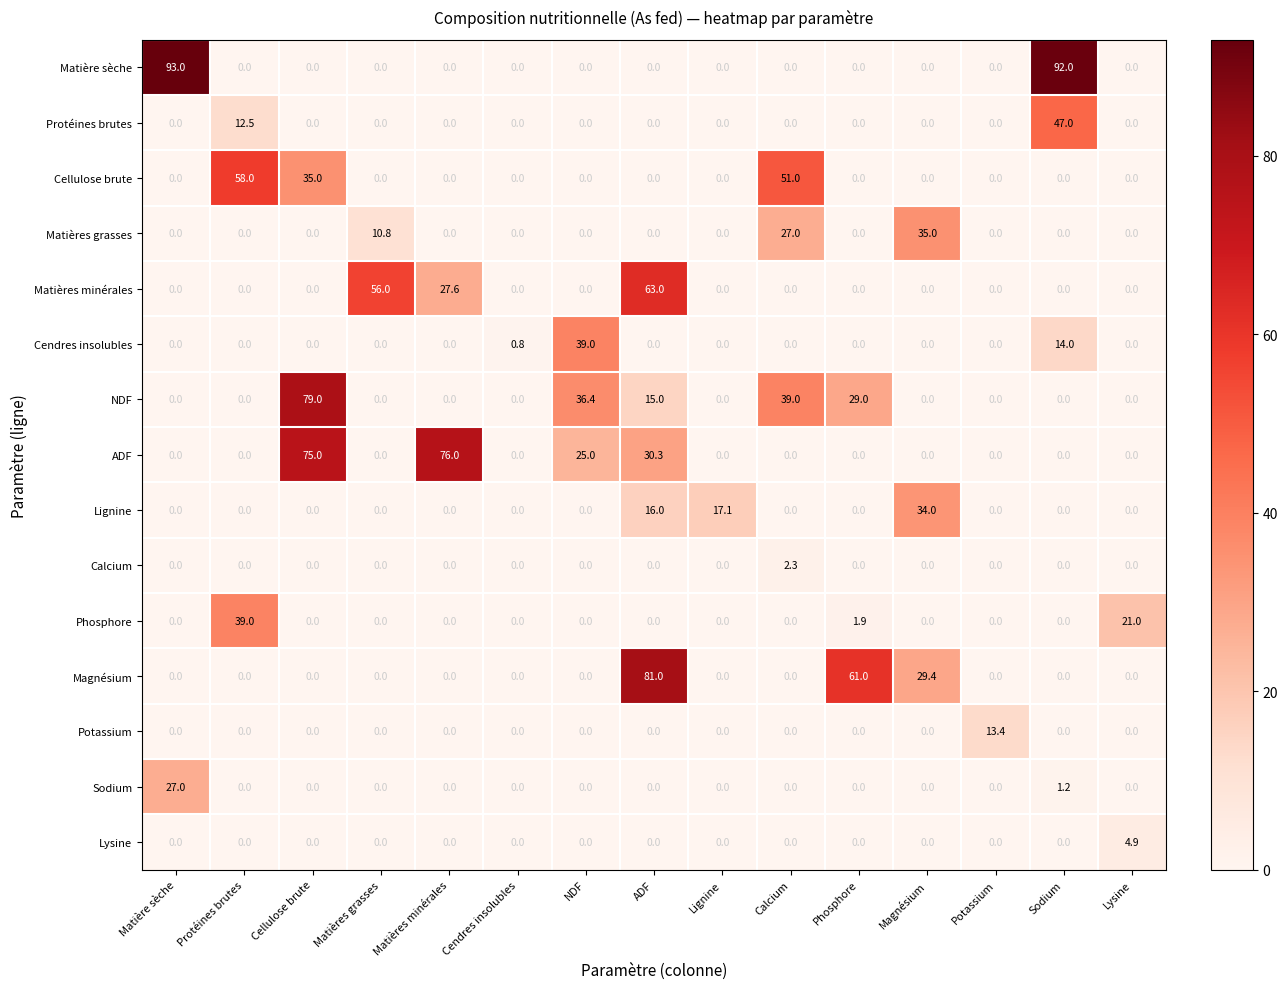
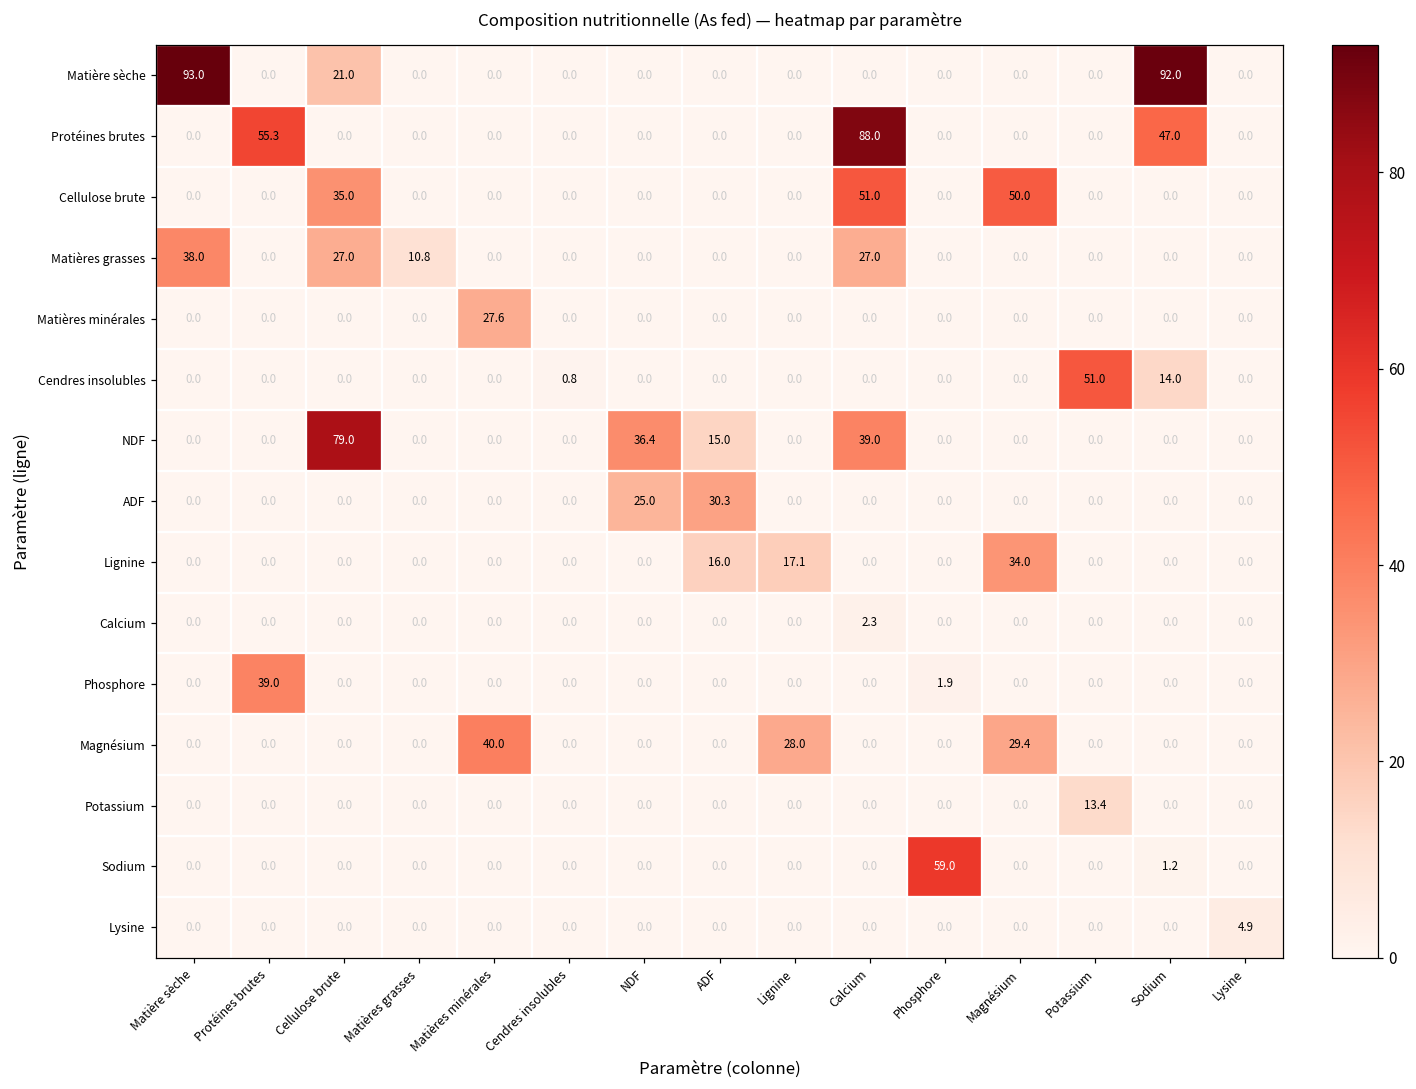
Matière sèche, Cellulose brute: 0.0 -> 21.0
Protéines brutes, Protéines brutes: 12.5 -> 55.3
Protéines brutes, Calcium: 0.0 -> 88.0
Cellulose brute, Protéines brutes: 58.0 -> 0.0
Cellulose brute, Magnésium: 0.0 -> 50.0
Matières grasses, Matière sèche: 0.0 -> 38.0
Matières grasses, Cellulose brute: 0.0 -> 27.0
Matières grasses, Magnésium: 35.0 -> 0.0
Matières minérales, Matières grasses: 56.0 -> 0.0
Matières minérales, ADF: 63.0 -> 0.0
Cendres insolubles, NDF: 39.0 -> 0.0
Cendres insolubles, Potassium: 0.0 -> 51.0
NDF, Phosphore: 29.0 -> 0.0
ADF, Cellulose brute: 75.0 -> 0.0
ADF, Matières minérales: 76.0 -> 0.0
Phosphore, Lysine: 21.0 -> 0.0
Magnésium, Matières minérales: 0.0 -> 40.0
Magnésium, ADF: 81.0 -> 0.0
Magnésium, Lignine: 0.0 -> 28.0
Magnésium, Phosphore: 61.0 -> 0.0
Sodium, Matière sèche: 27.0 -> 0.0
Sodium, Phosphore: 0.0 -> 59.0
